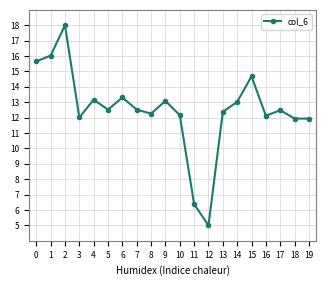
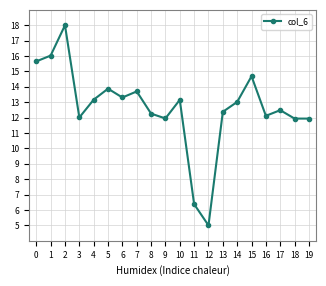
5: 12.5 -> 13.9
7: 12.5 -> 13.7
9: 13.1 -> 11.9
10: 12.2 -> 13.2
